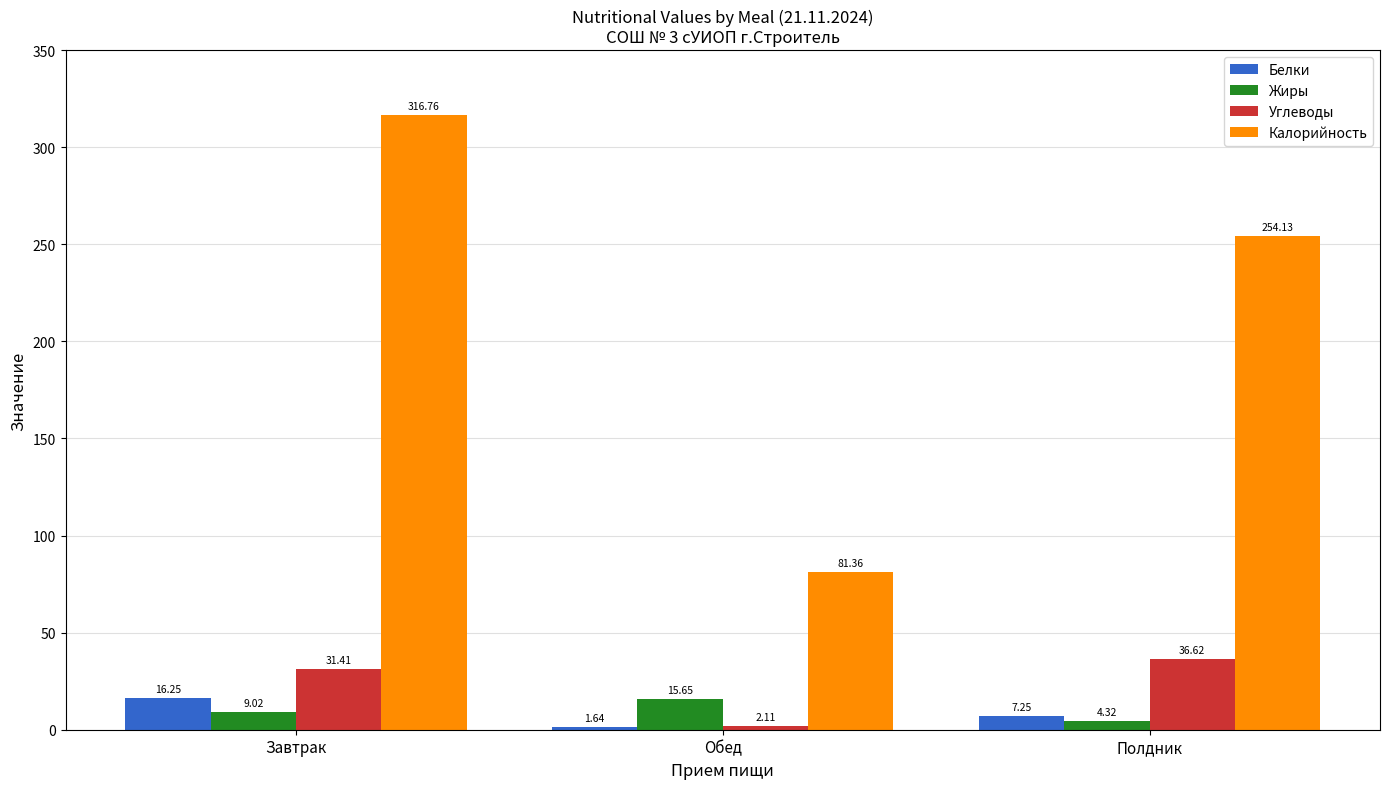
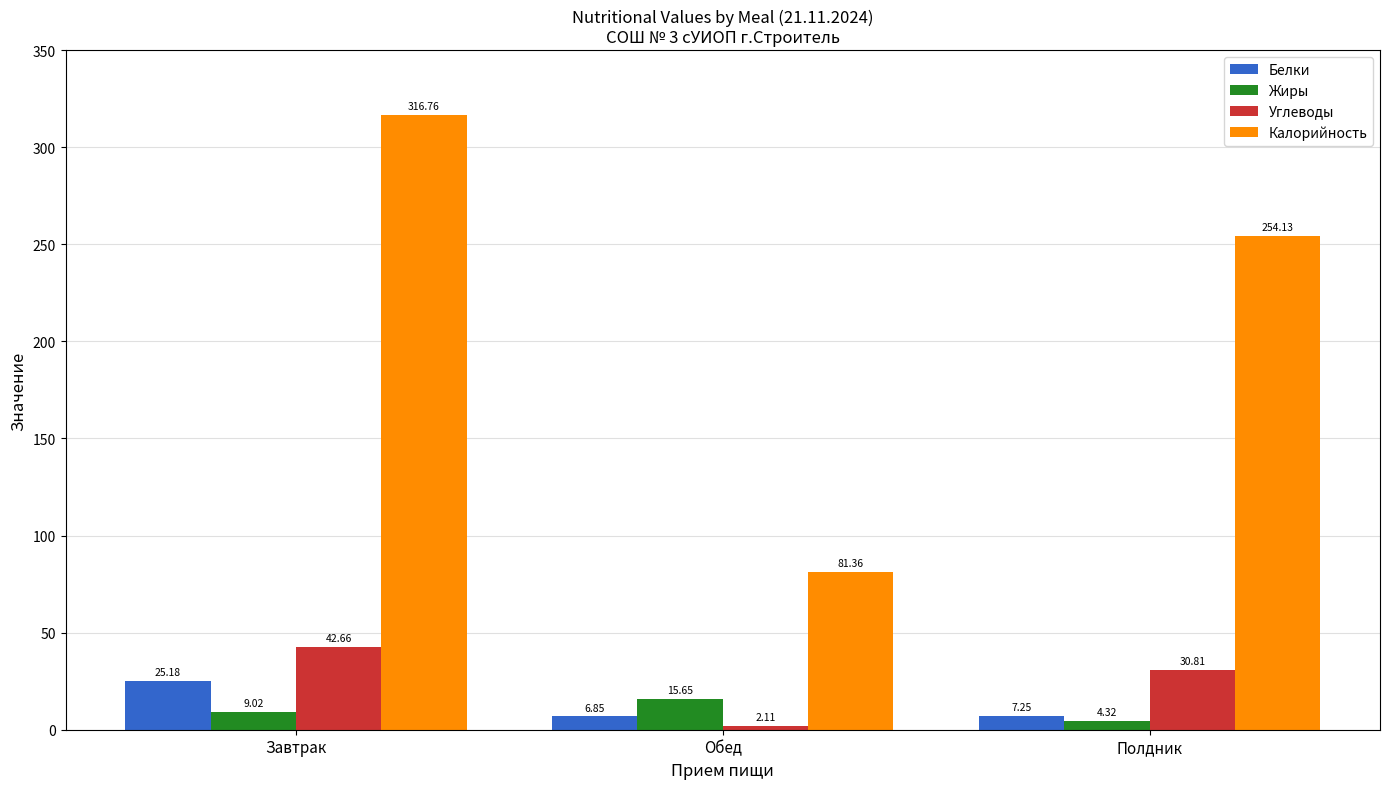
Белки, Завтрак: 16.25 -> 25.18
Углеводы, Завтрак: 31.41 -> 42.66
Белки, Обед: 1.64 -> 6.85
Углеводы, Полдник: 36.62 -> 30.81
